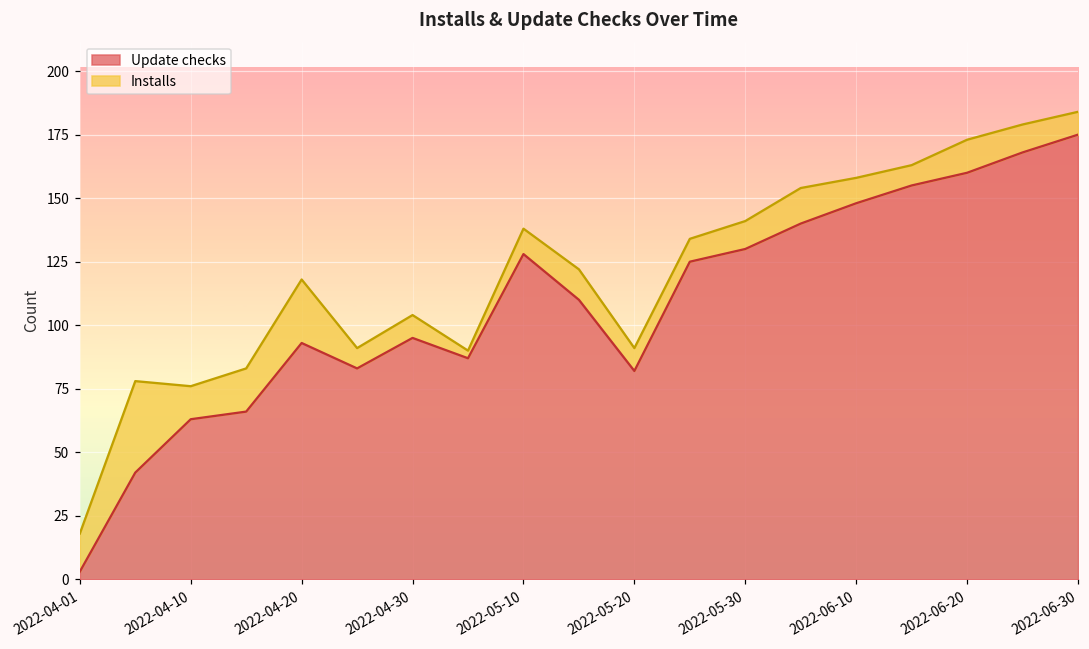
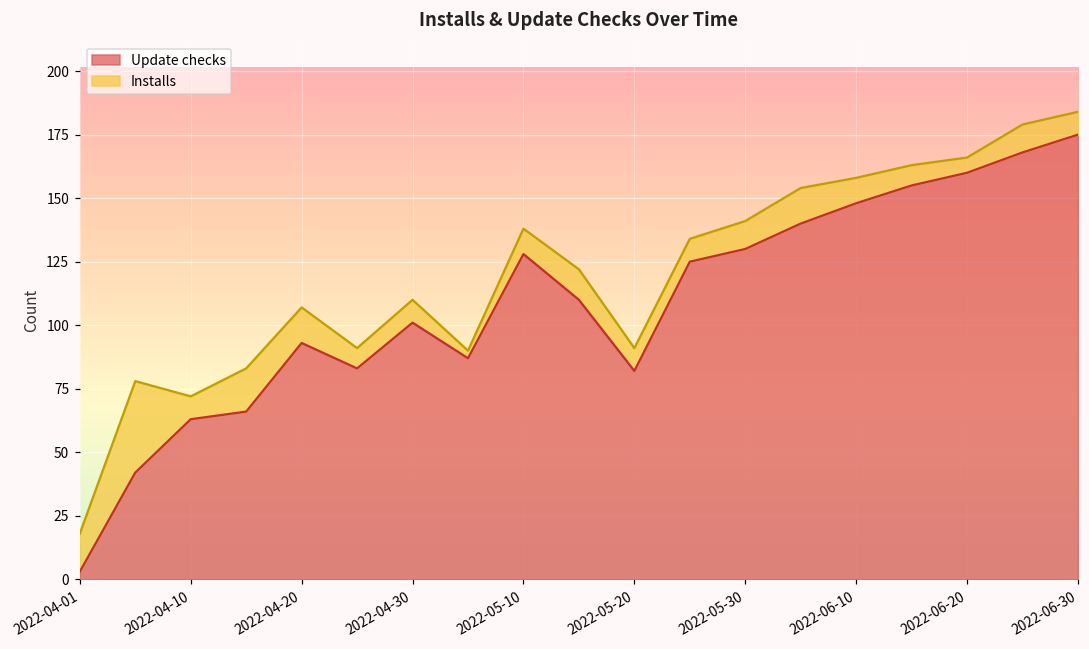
Installs, 2022-04-10: 13 -> 9
Installs, 2022-04-20: 25 -> 14
Update checks, 2022-04-30: 95 -> 101
Installs, 2022-06-20: 13 -> 6
